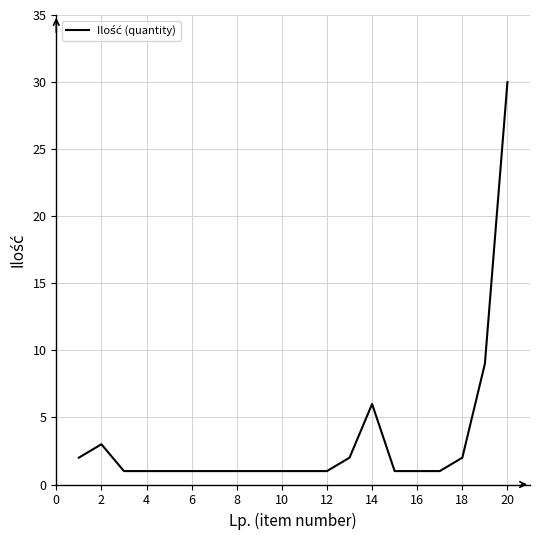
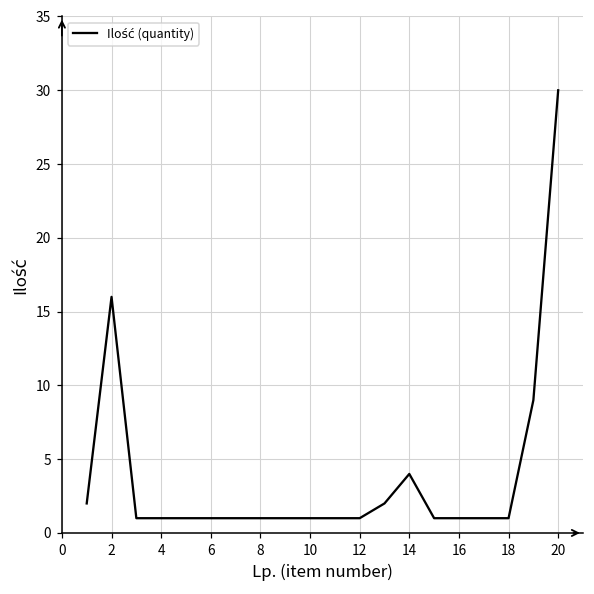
2: 3 -> 16
14: 6 -> 4
18: 2 -> 1
